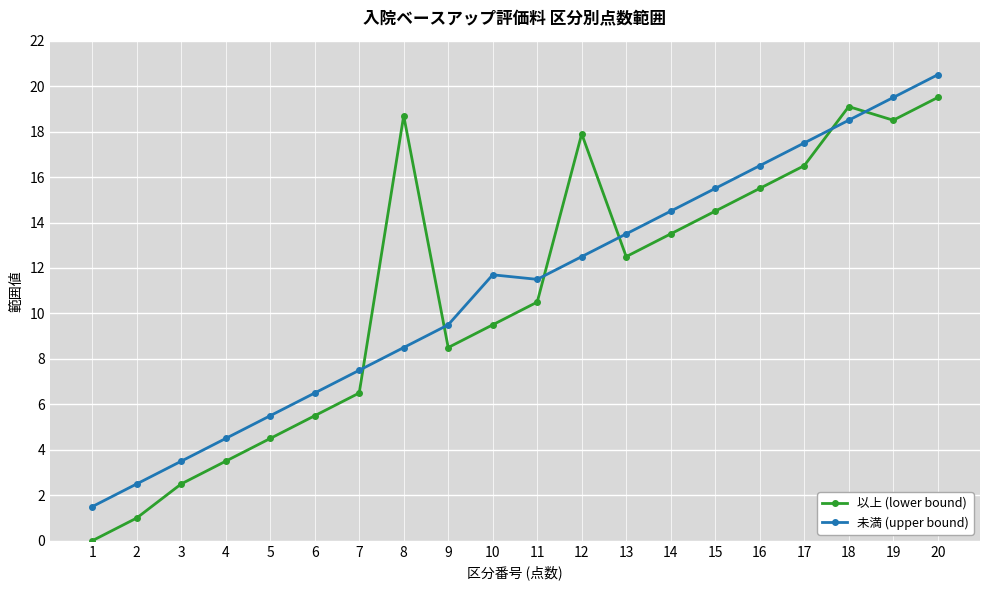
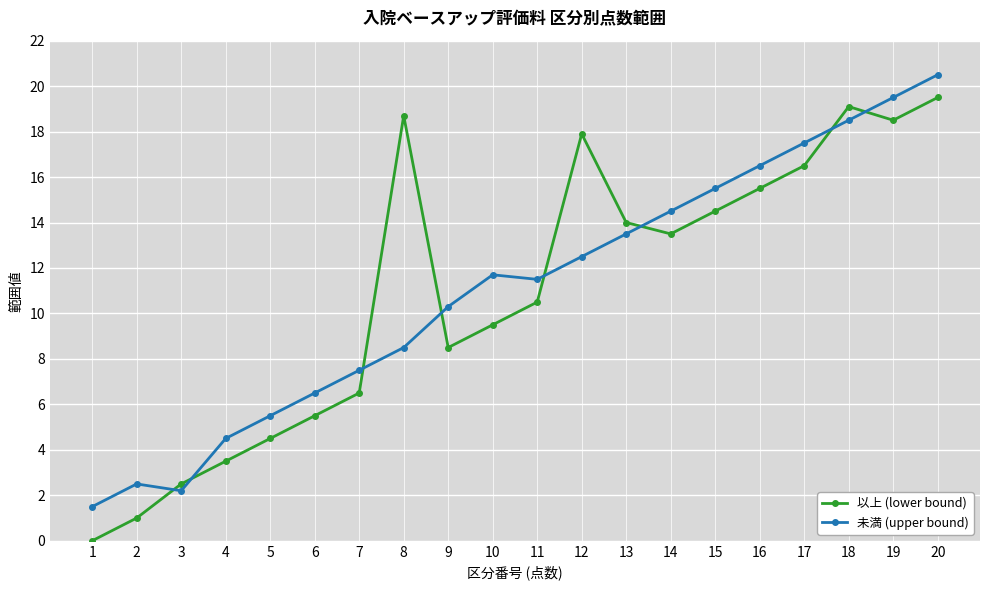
未満 (upper bound), 3: 3.5 -> 2.2
未満 (upper bound), 9: 9.5 -> 10.3
以上 (lower bound), 13: 12.5 -> 14.0
